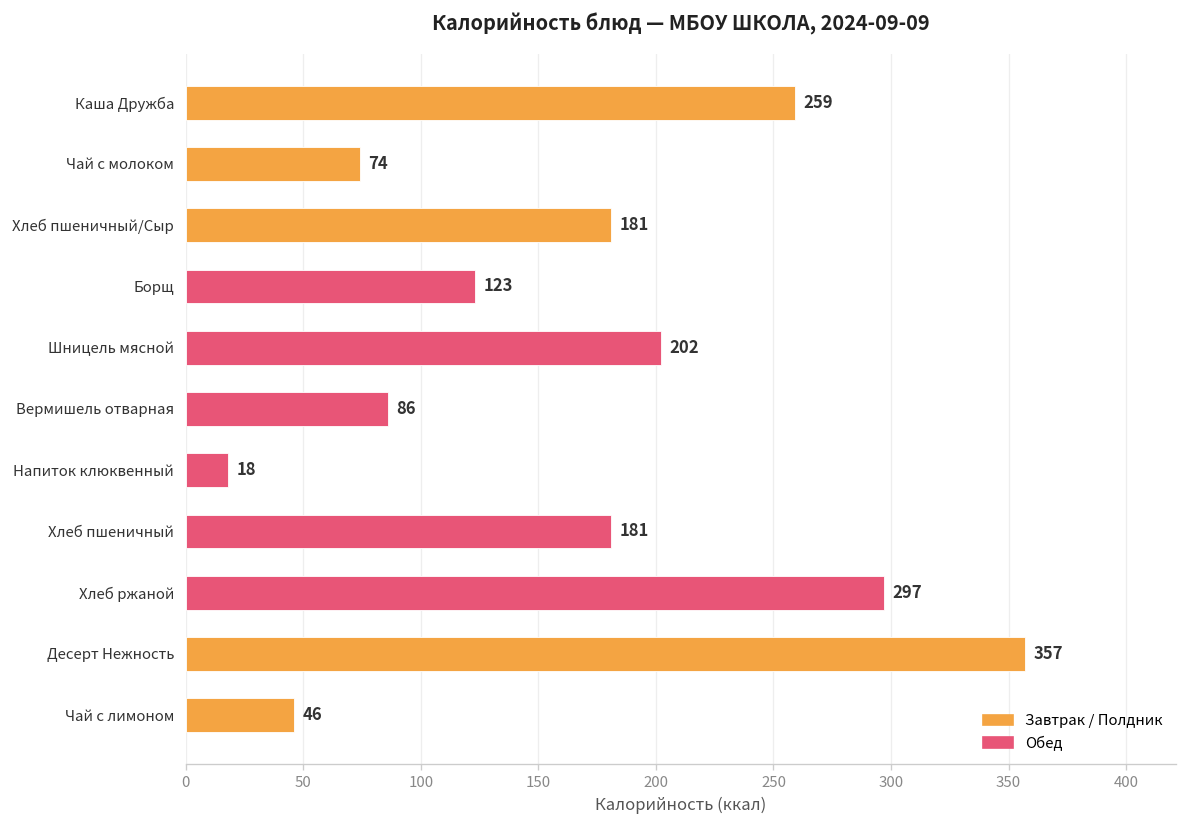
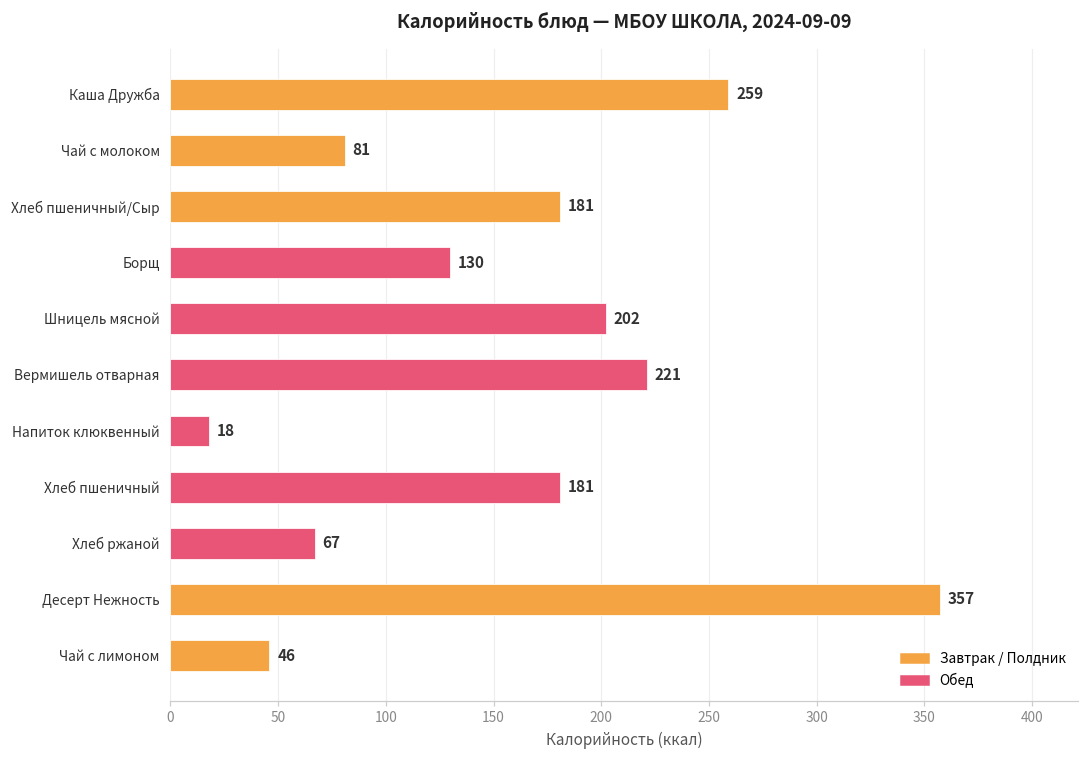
Чай с молоком: 74 -> 81
Борщ: 123 -> 130
Вермишель отварная: 86 -> 221
Хлеб ржаной: 297 -> 67
